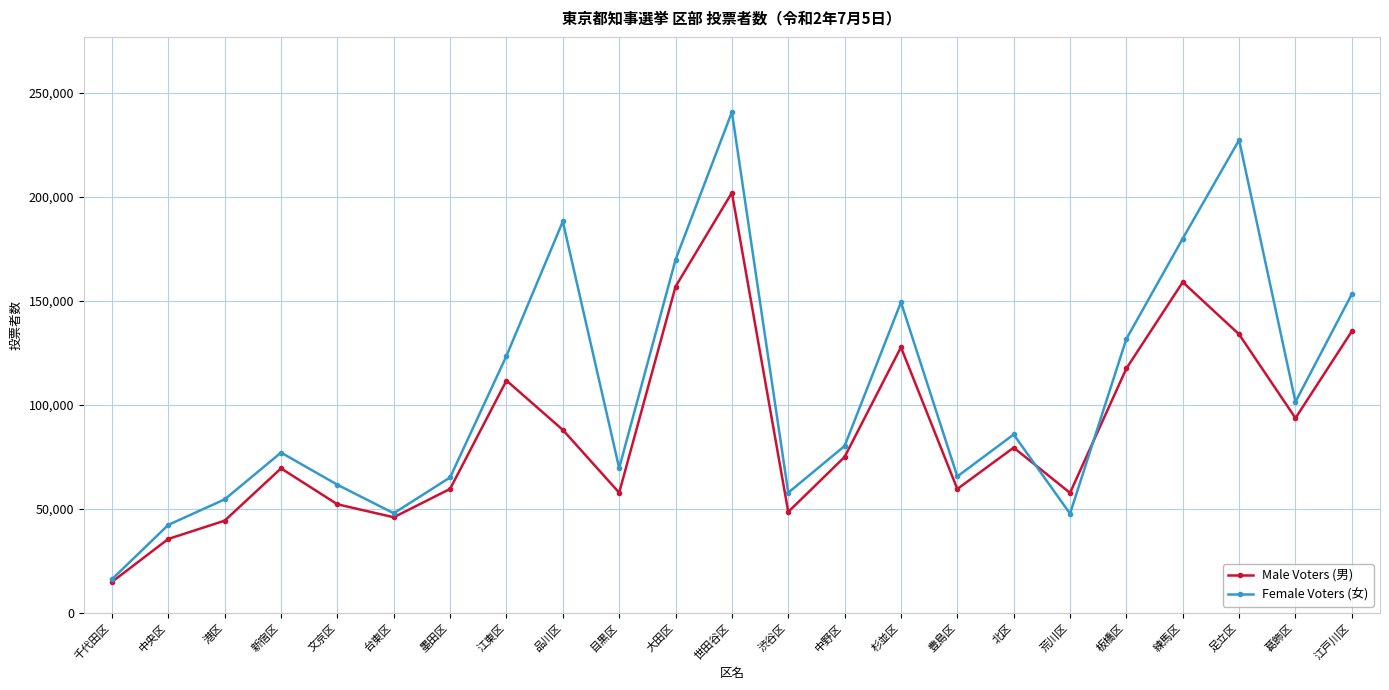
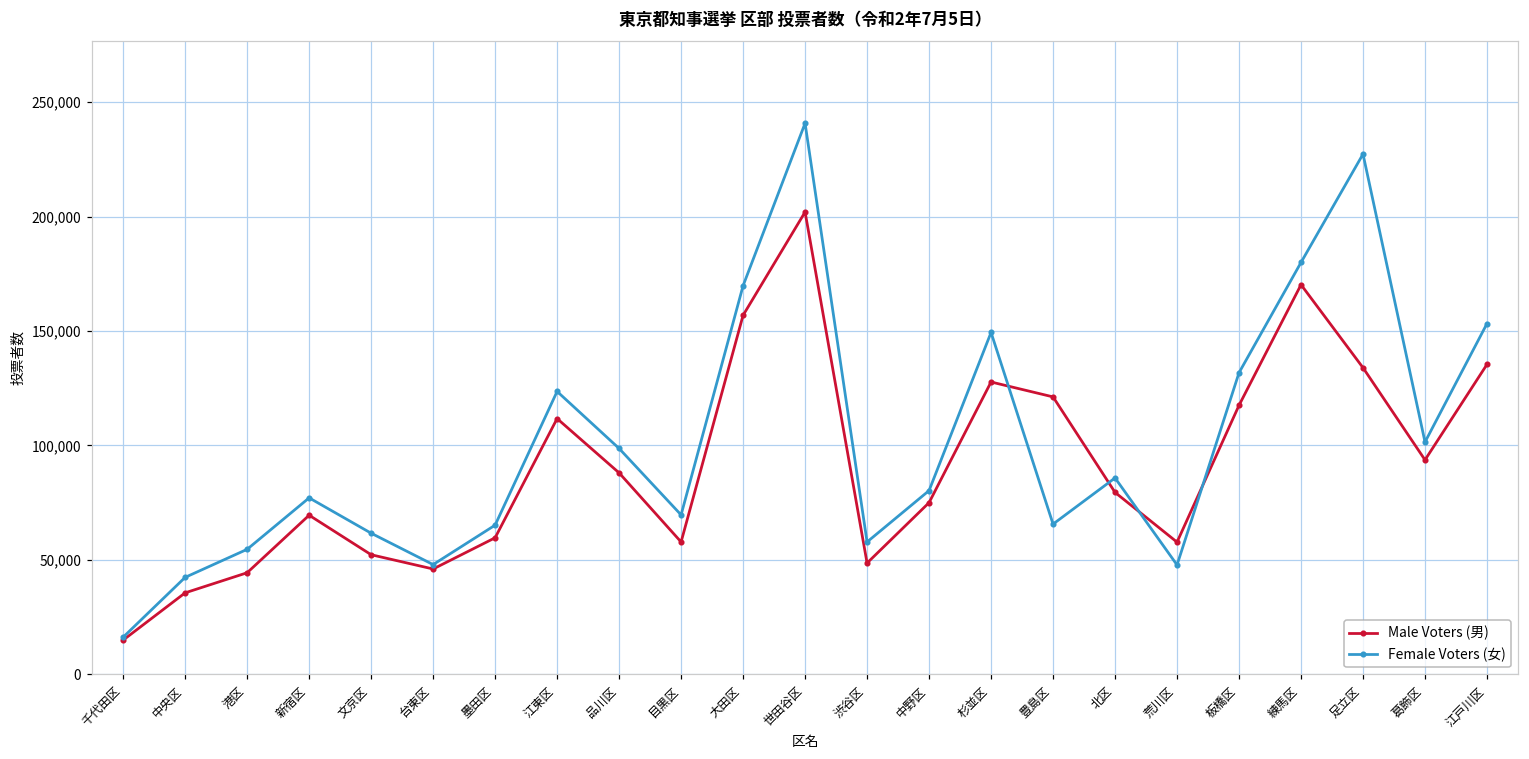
Female Voters (女), 品川区: 188,000 -> 99,000
Male Voters (男), 豊島区: 60,000 -> 121,000
Male Voters (男), 練馬区: 159,000 -> 170,000
